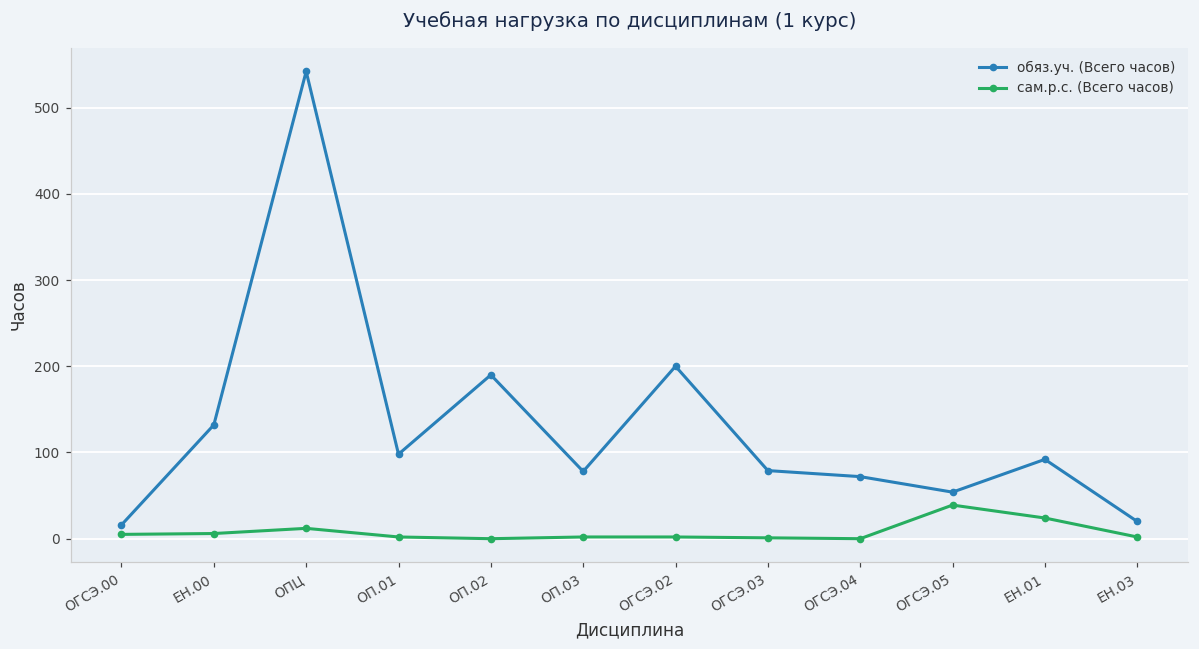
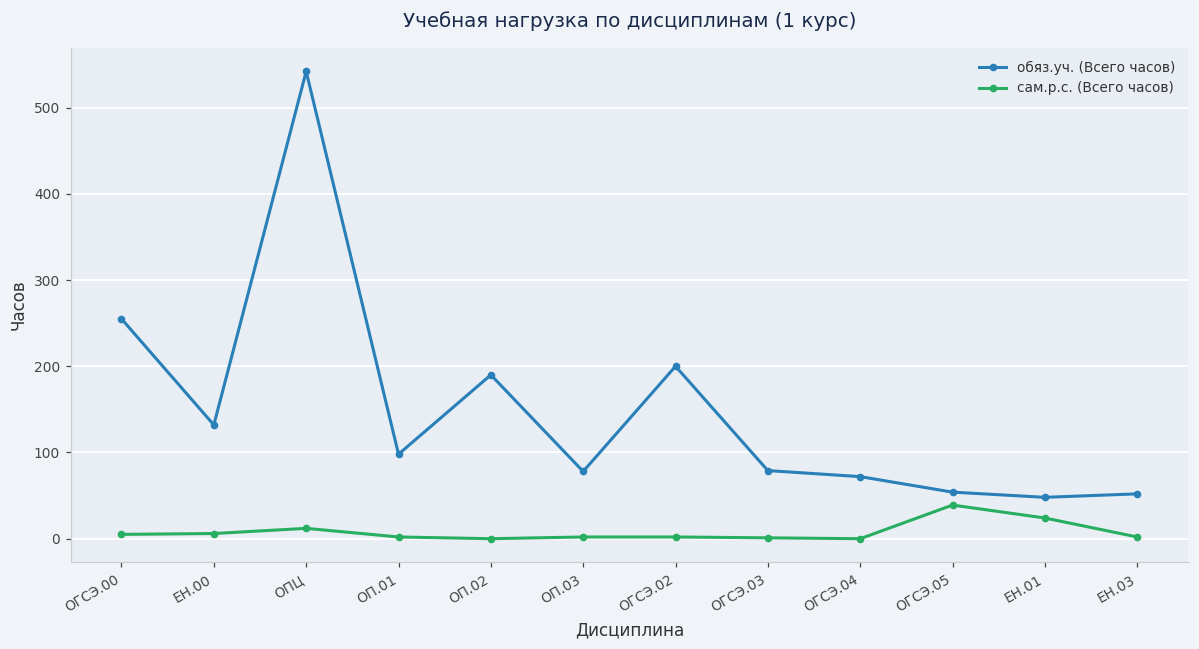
обяз.уч. (Всего часов), ОГСЭ.00: 20 -> 260
обяз.уч. (Всего часов), ЕН.01: 90 -> 50
обяз.уч. (Всего часов), ЕН.03: 20 -> 50
